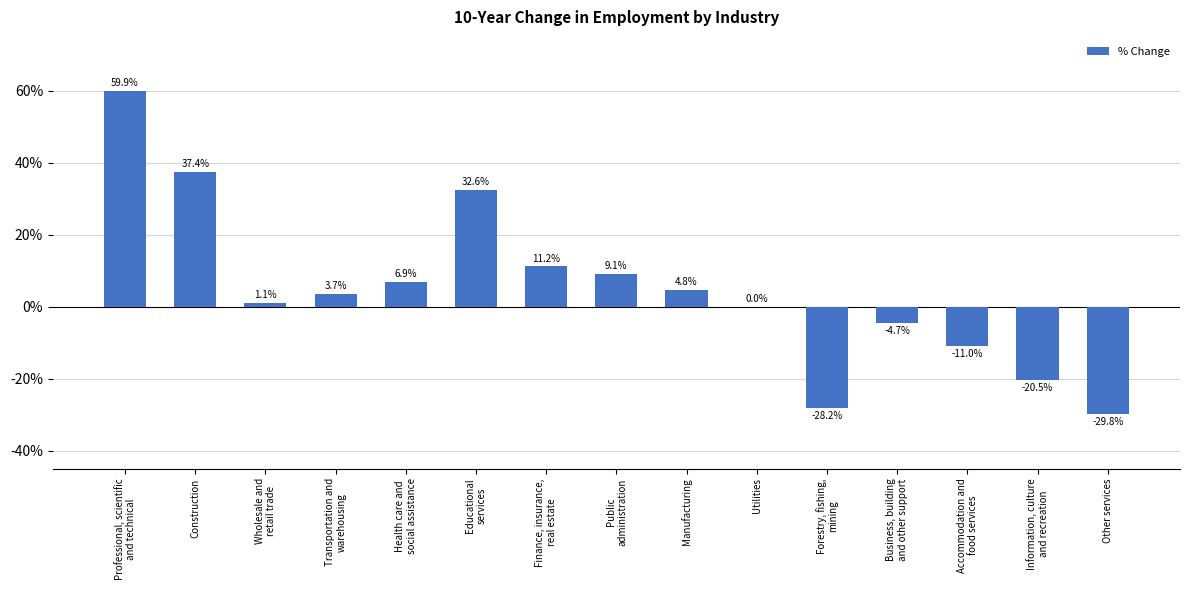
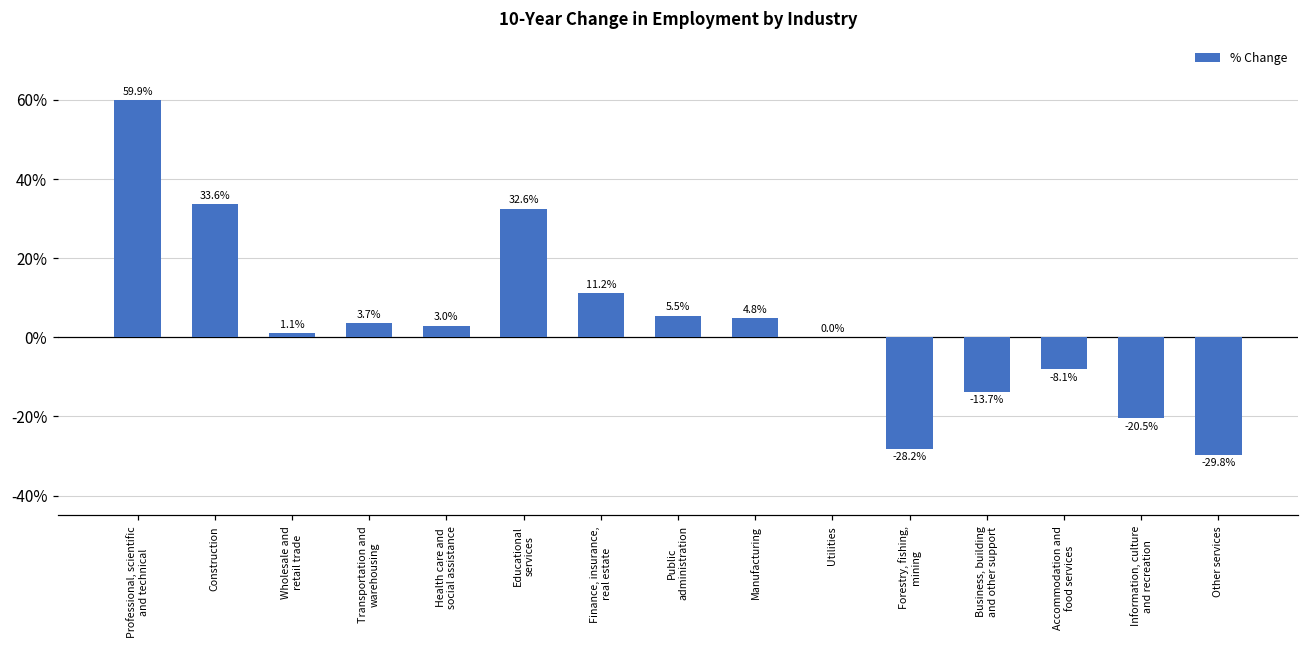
Construction: 37.4% -> 33.6%
Health care and social assistance: 6.9% -> 3.0%
Public administration: 9.1% -> 5.5%
Business, building and other support: -4.7% -> -13.7%
Accommodation and food services: -11.0% -> -8.1%
